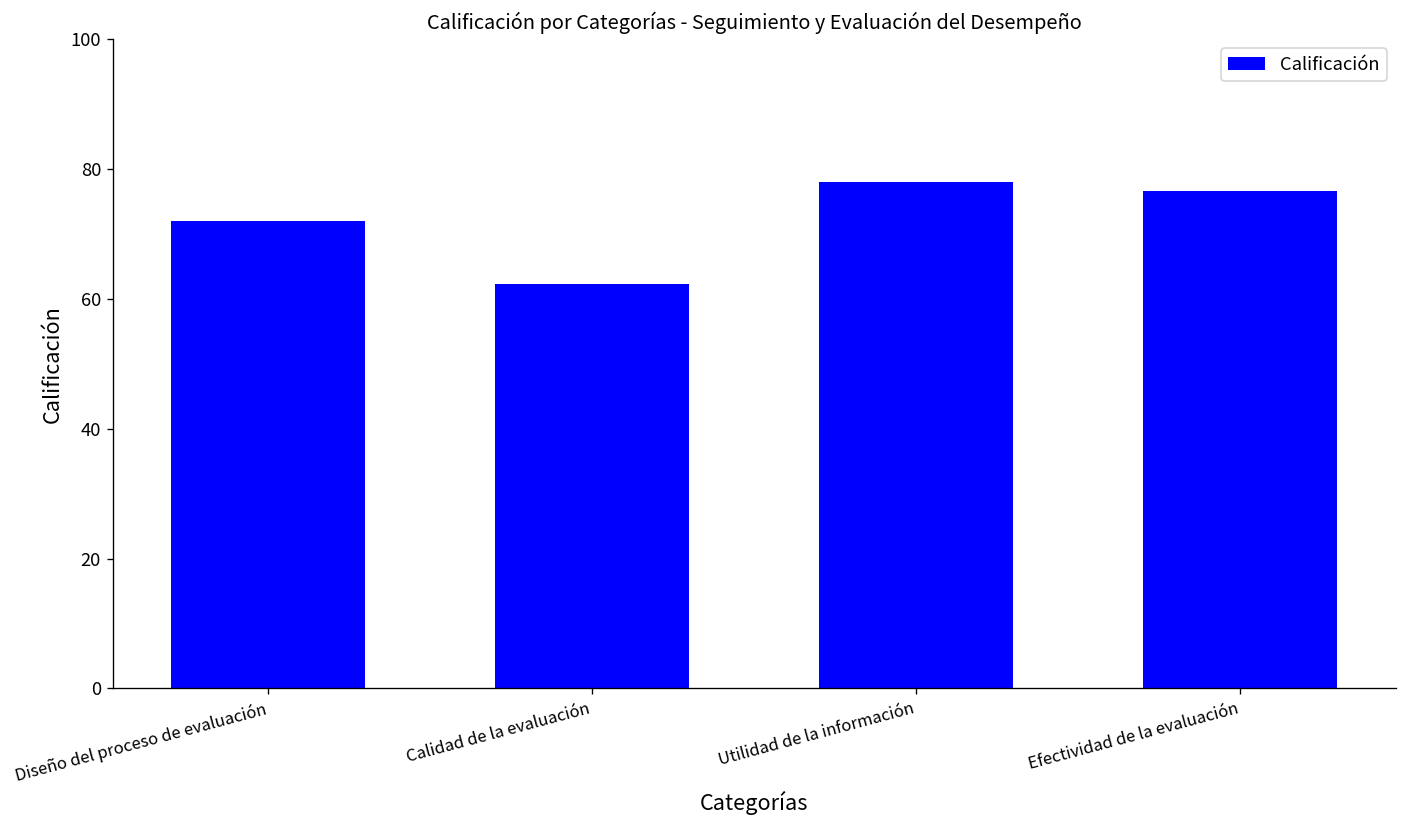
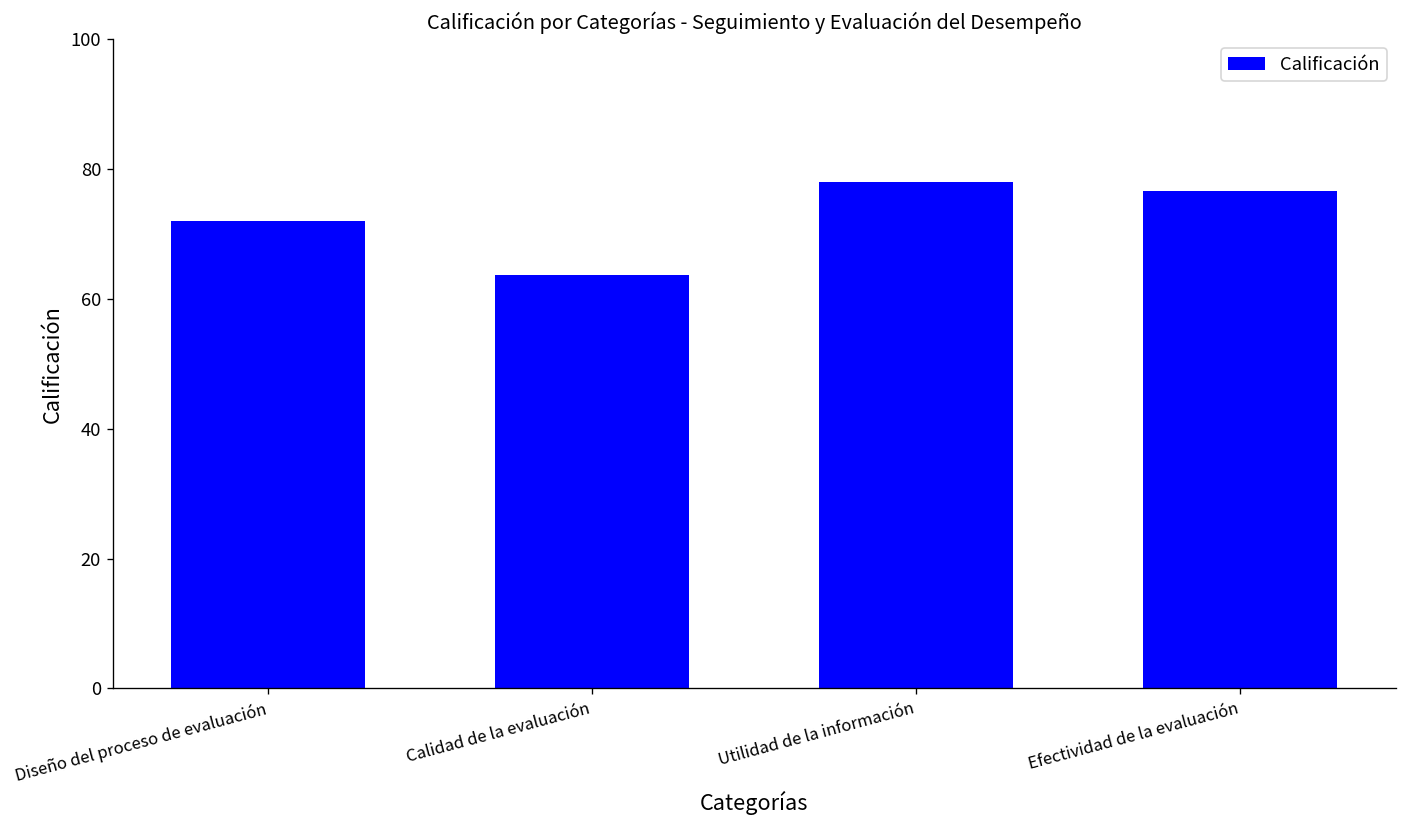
Calidad de la evaluación: 62 -> 64
